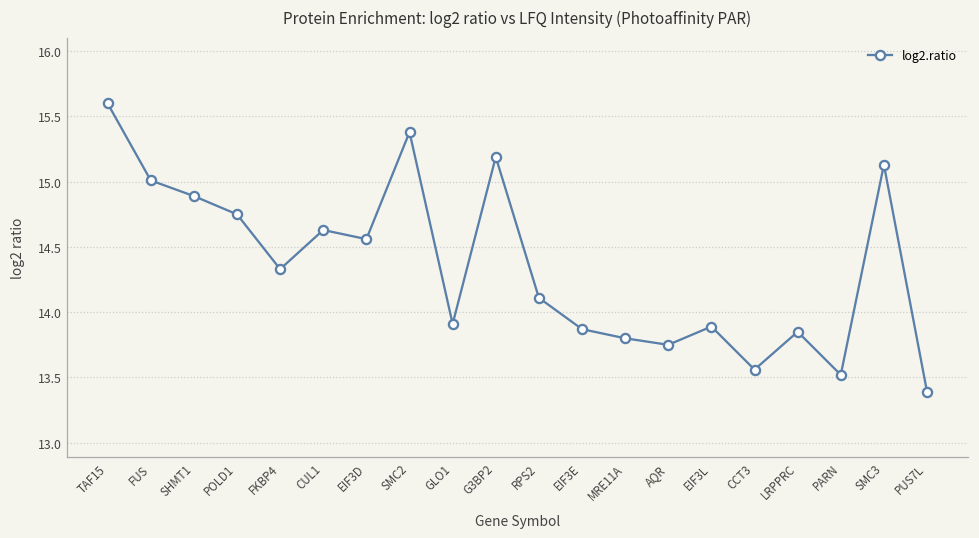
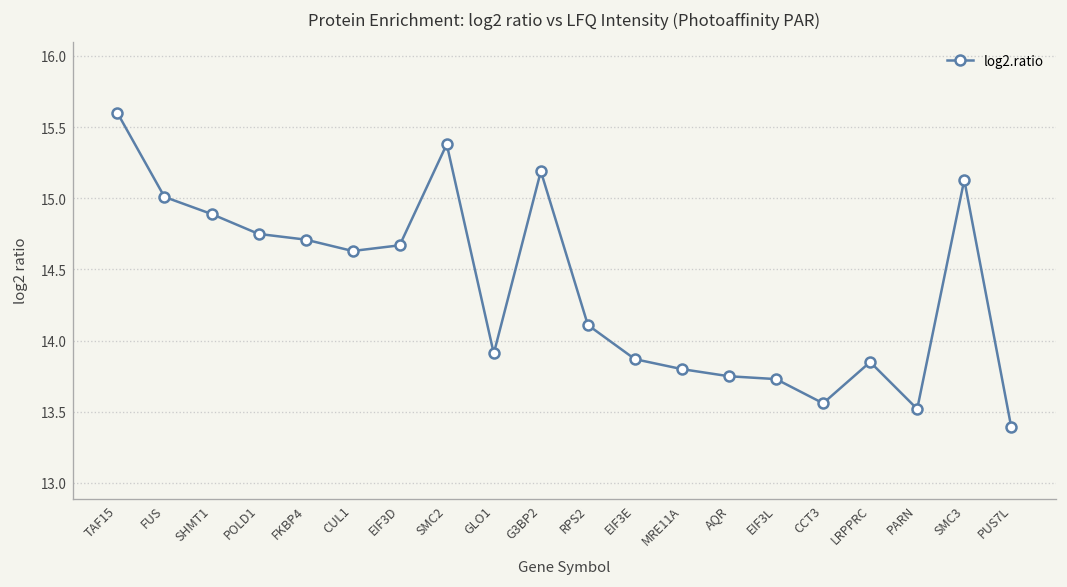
FKBP4: 14.33 -> 14.71
EIF3D: 14.56 -> 14.67
EIF3L: 13.89 -> 13.73
